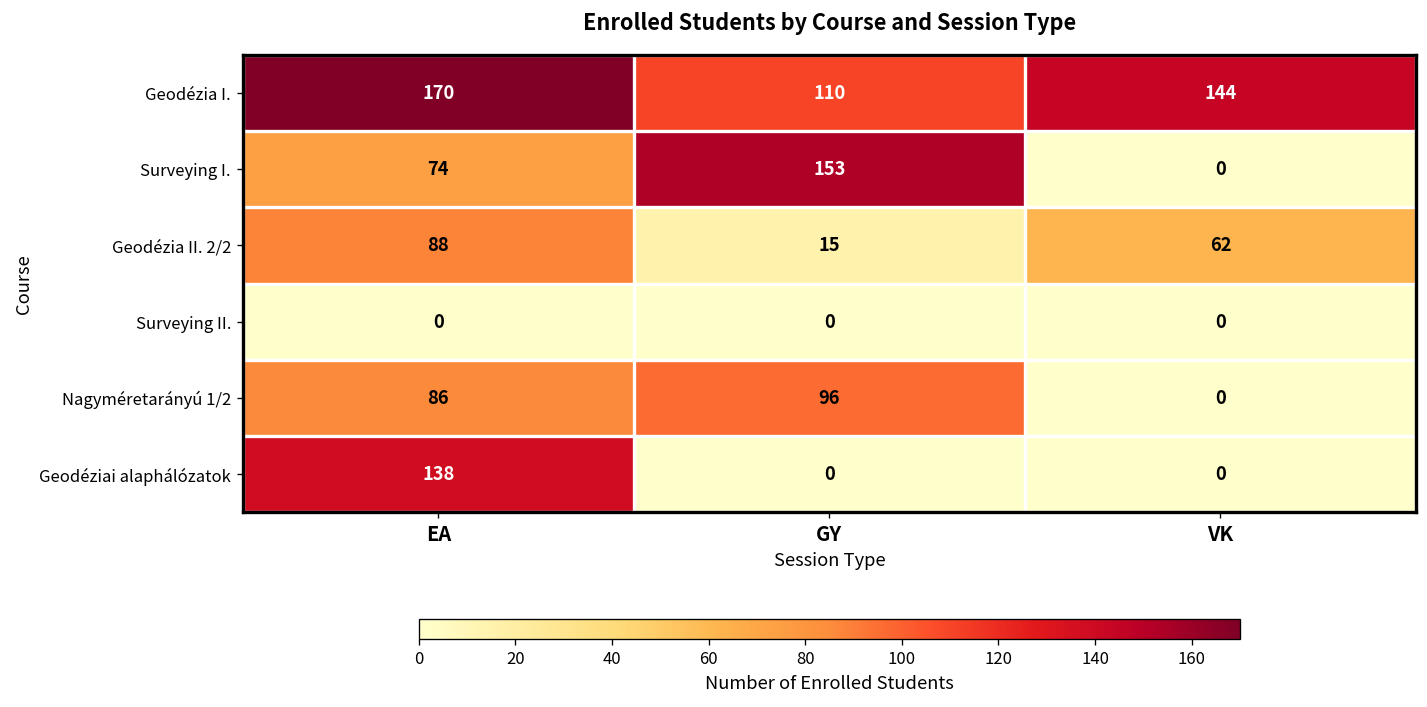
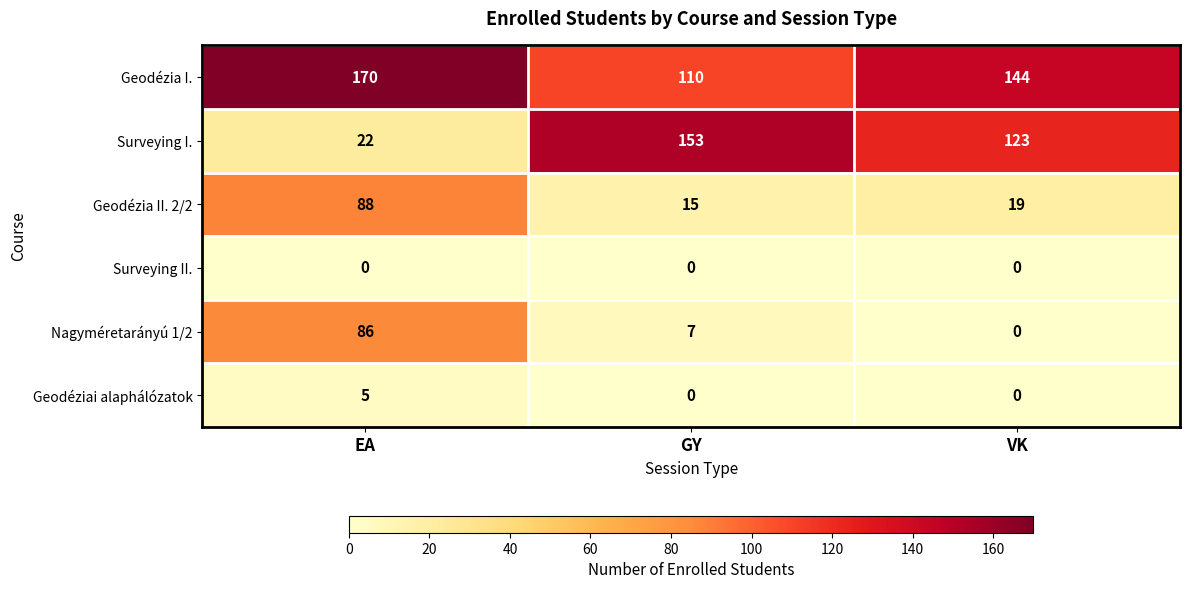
Surveying I., EA: 74 -> 22
Surveying I., VK: 0 -> 123
Geodézia II. 2/2, VK: 62 -> 19
Nagyméretarányú 1/2, GY: 96 -> 7
Geodéziai alaphálózatok, EA: 138 -> 5
